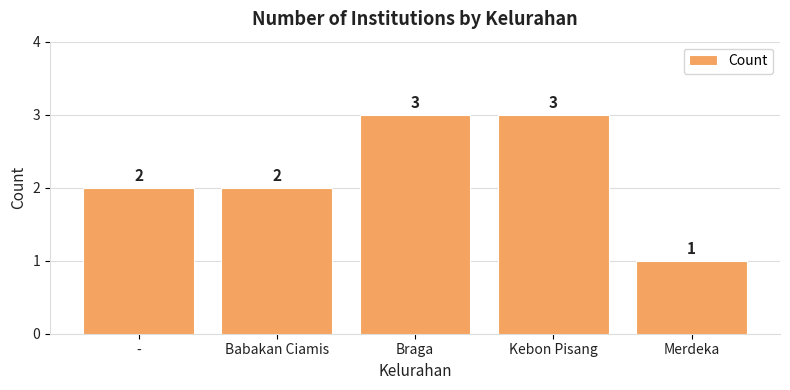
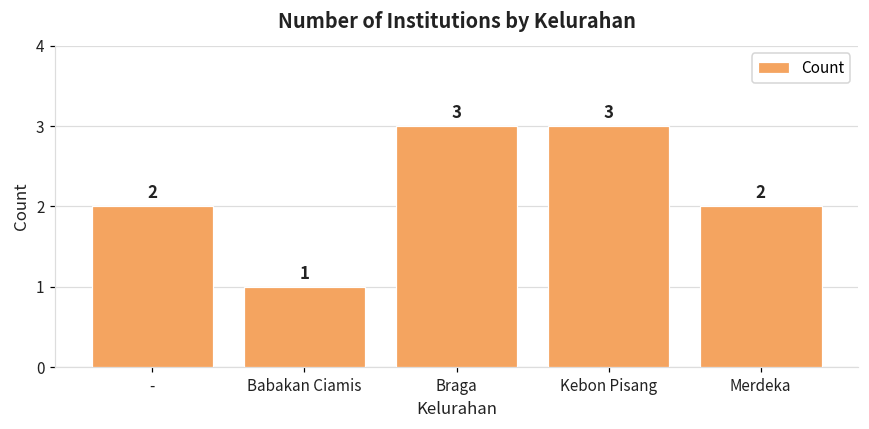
Babakan Ciamis: 2 -> 1
Merdeka: 1 -> 2
